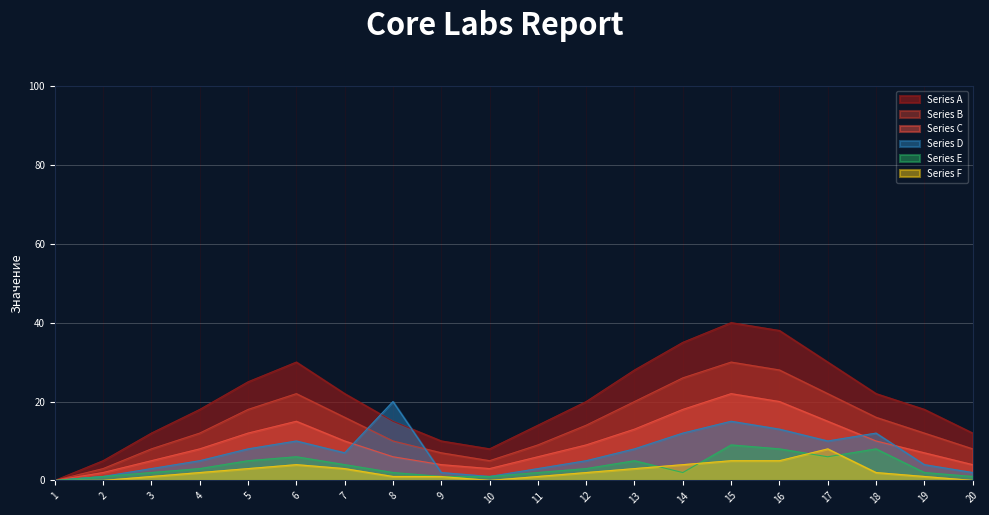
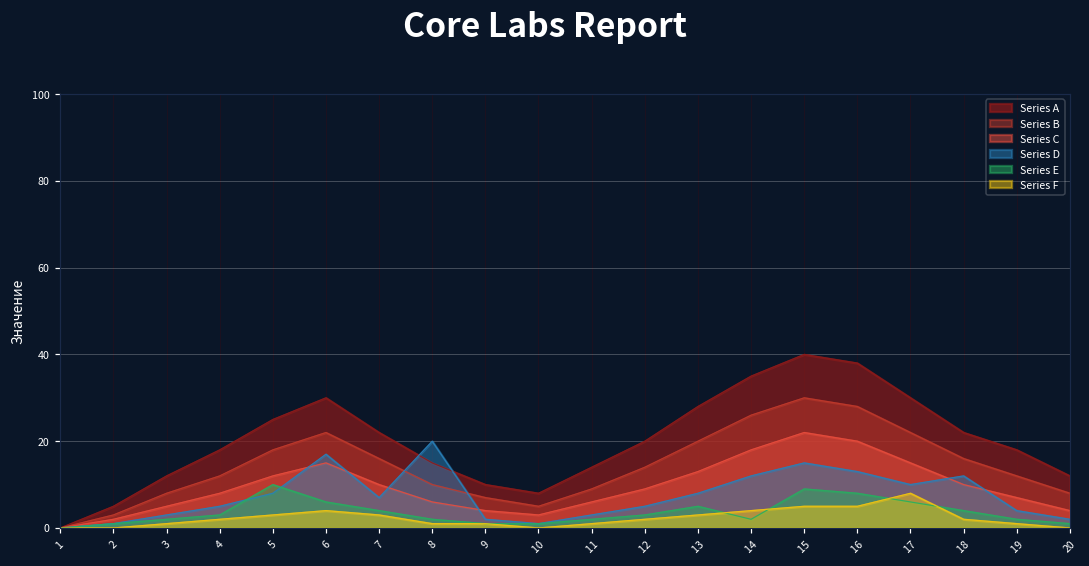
Series E, 5: 5 -> 10
Series D, 6: 10 -> 17
Series E, 18: 8 -> 4
